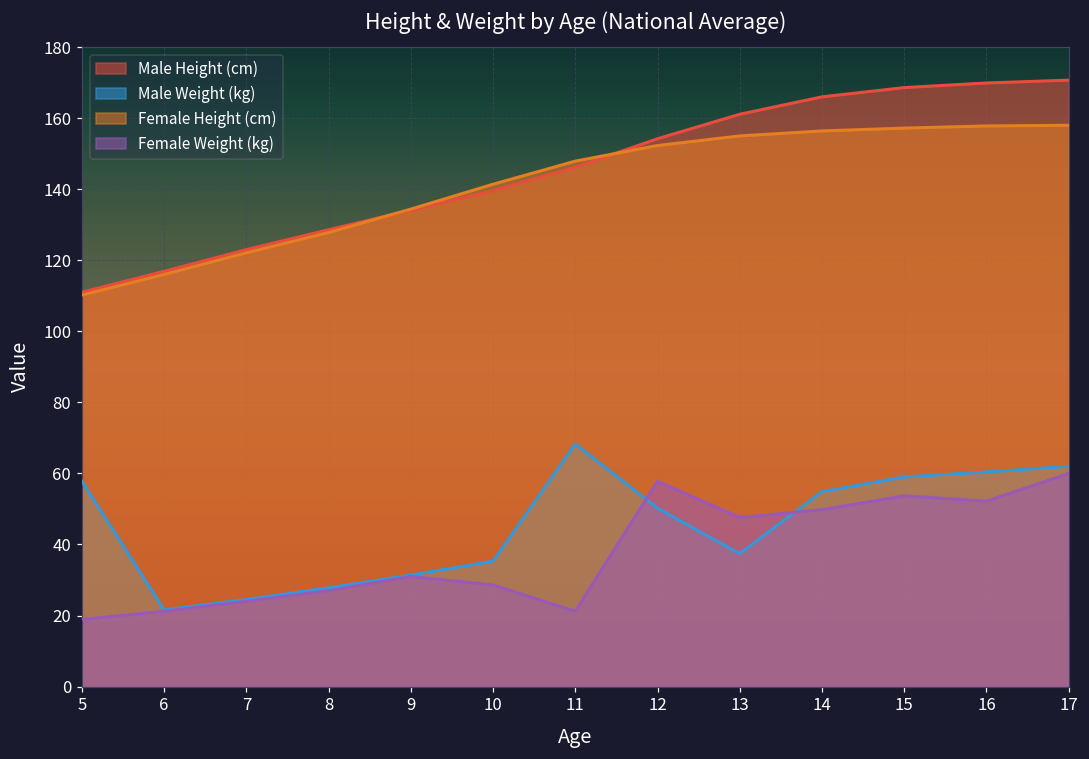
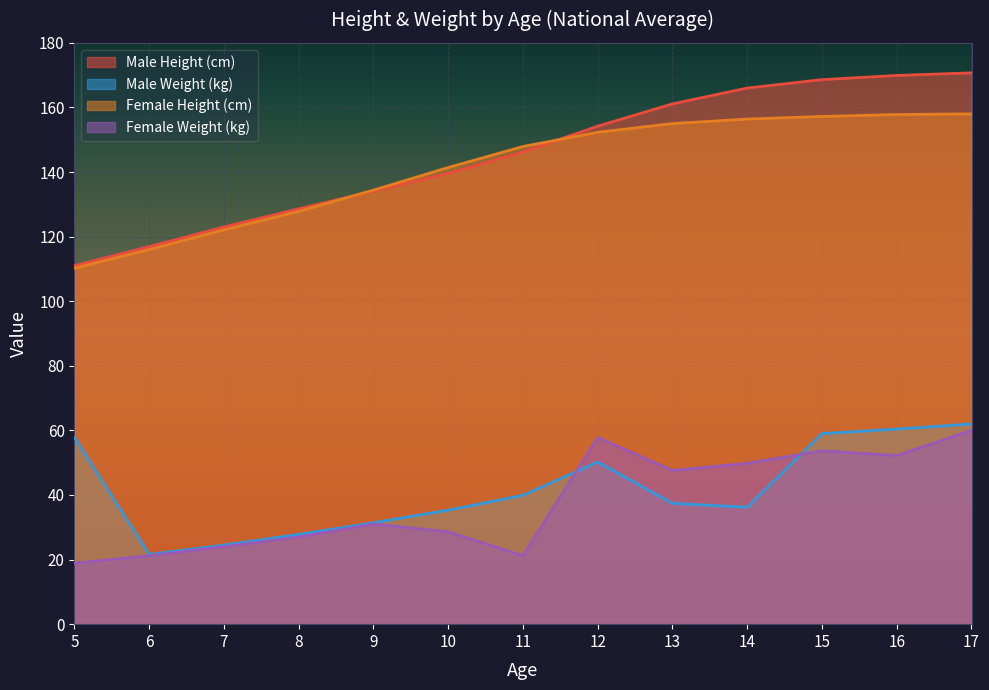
Male Weight (kg), 11: 68 -> 40
Male Weight (kg), 14: 55 -> 36
